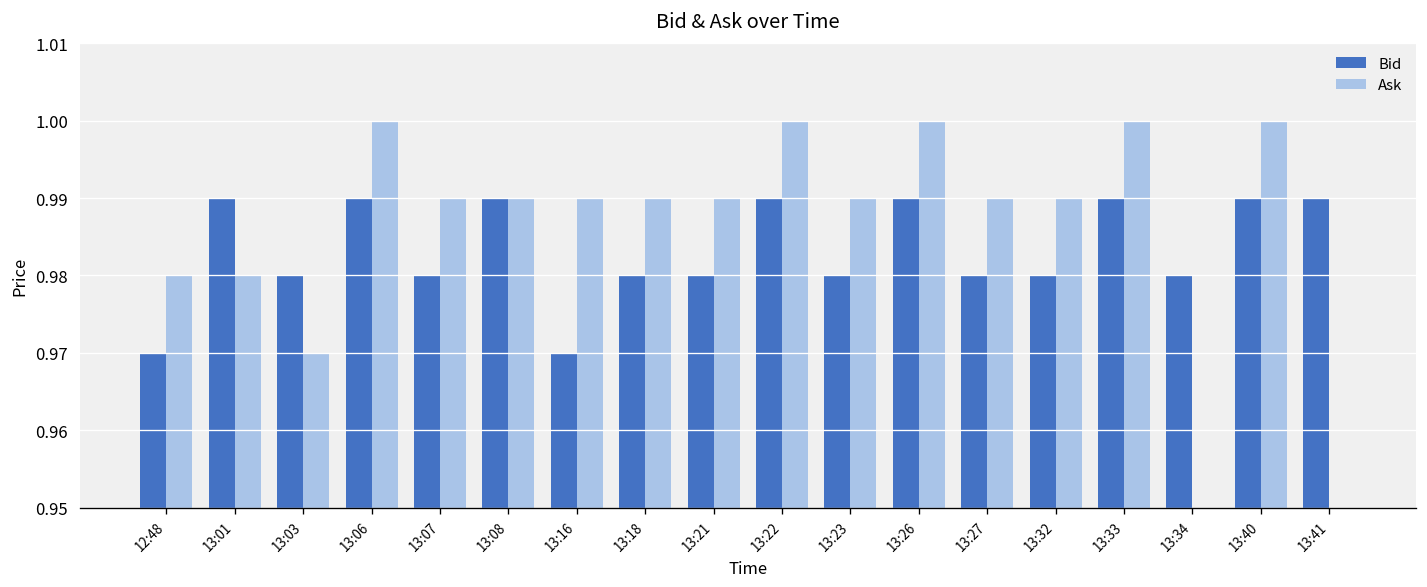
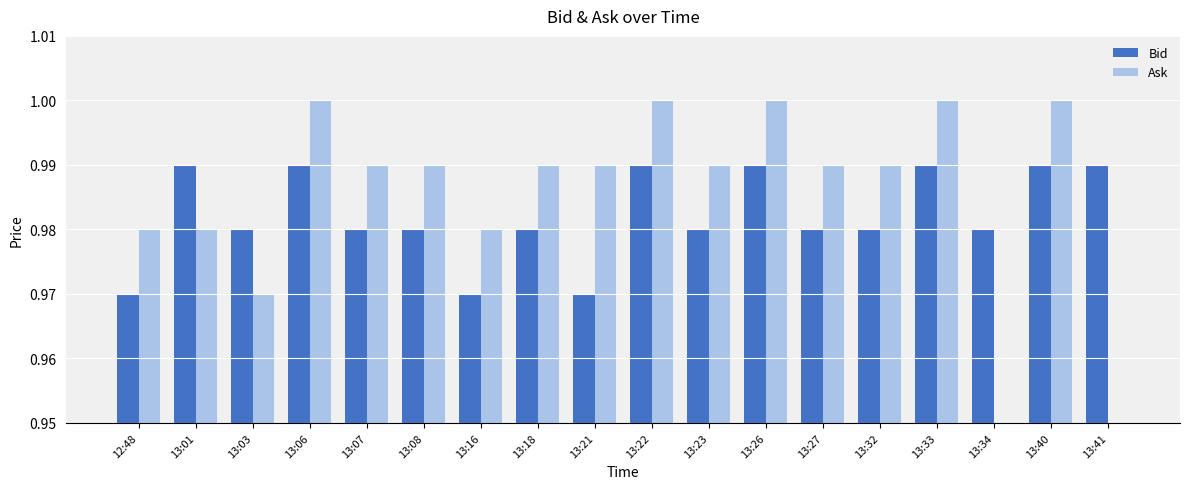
Bid, 13:08: 0.99 -> 0.98
Ask, 13:16: 0.99 -> 0.98
Bid, 13:21: 0.98 -> 0.97
